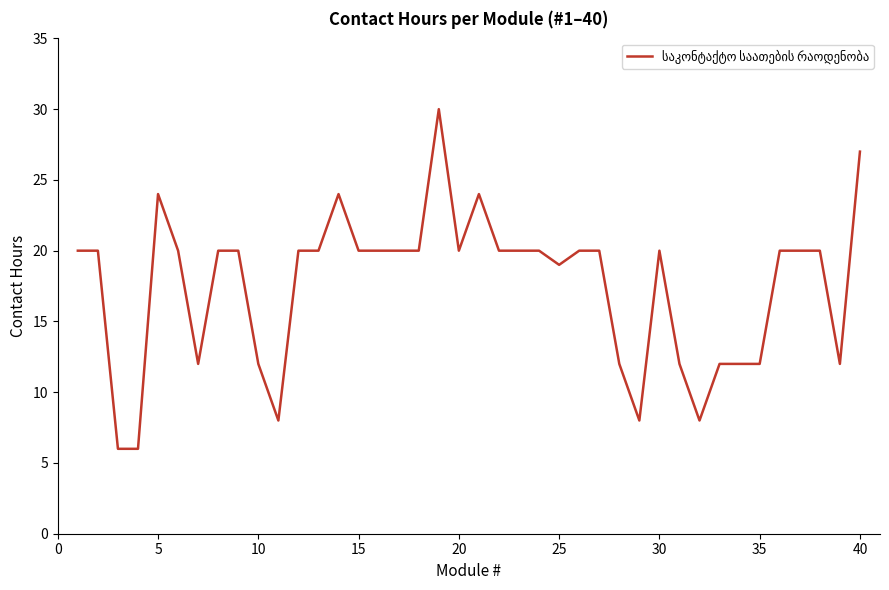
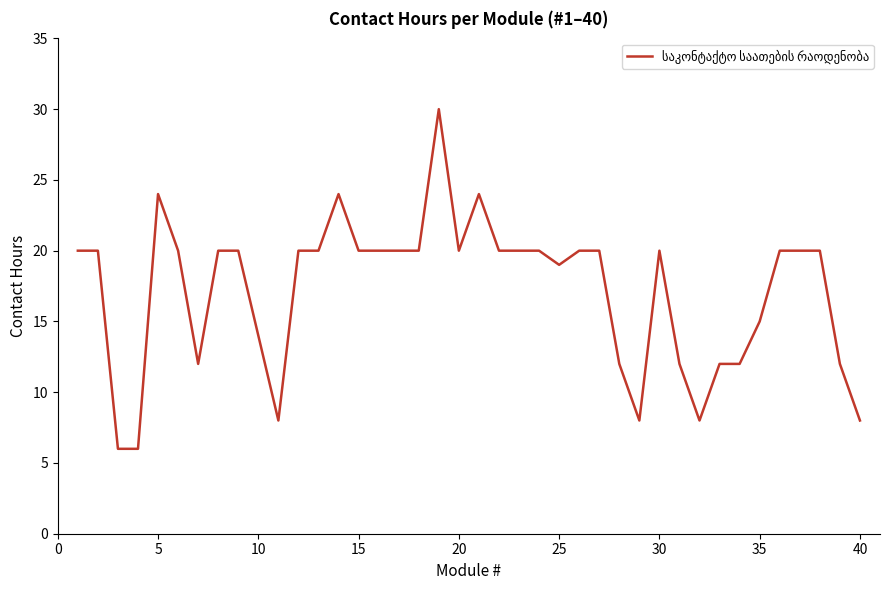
10: 12 -> 14
35: 12 -> 15
40: 27 -> 8
